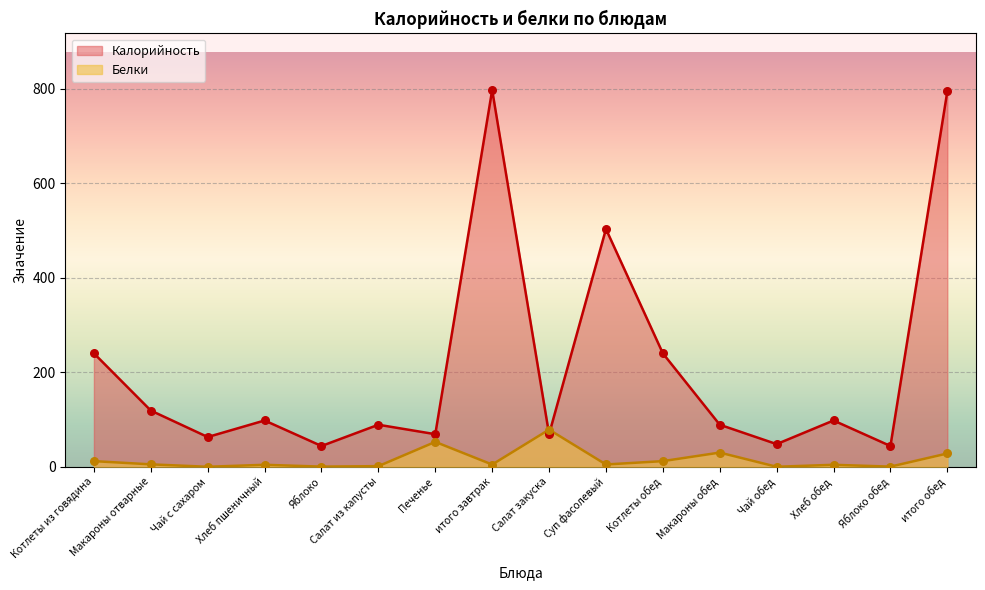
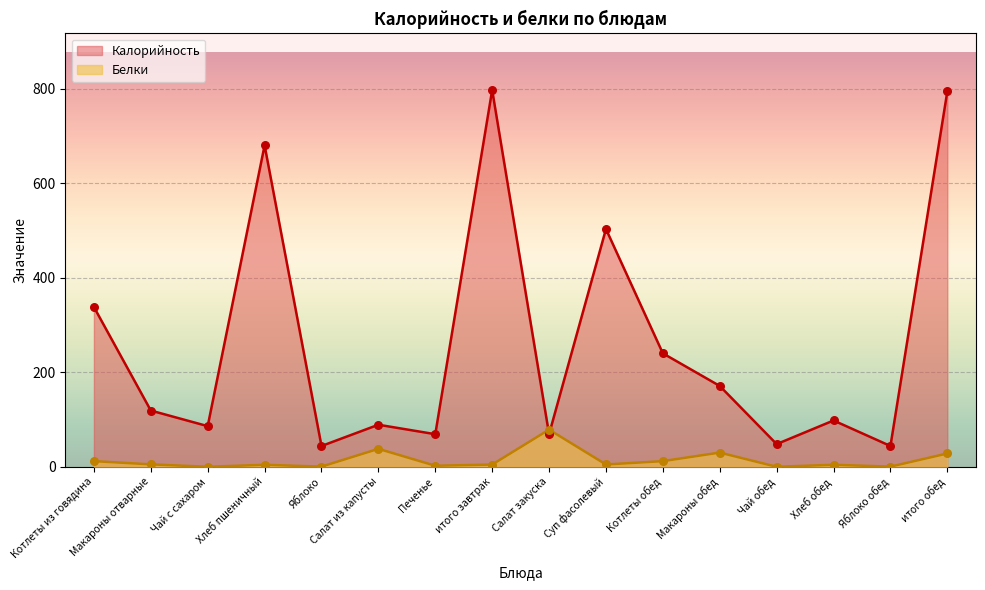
Калорийность, Котлеты из говядина: 240 -> 340
Калорийность, Чай с сахаром: 60 -> 90
Калорийность, Хлеб пшеничный: 100 -> 680
Белки, Салат из капусты: 0 -> 40
Белки, Печенье: 50 -> 0
Калорийность, Макароны обед: 90 -> 170
